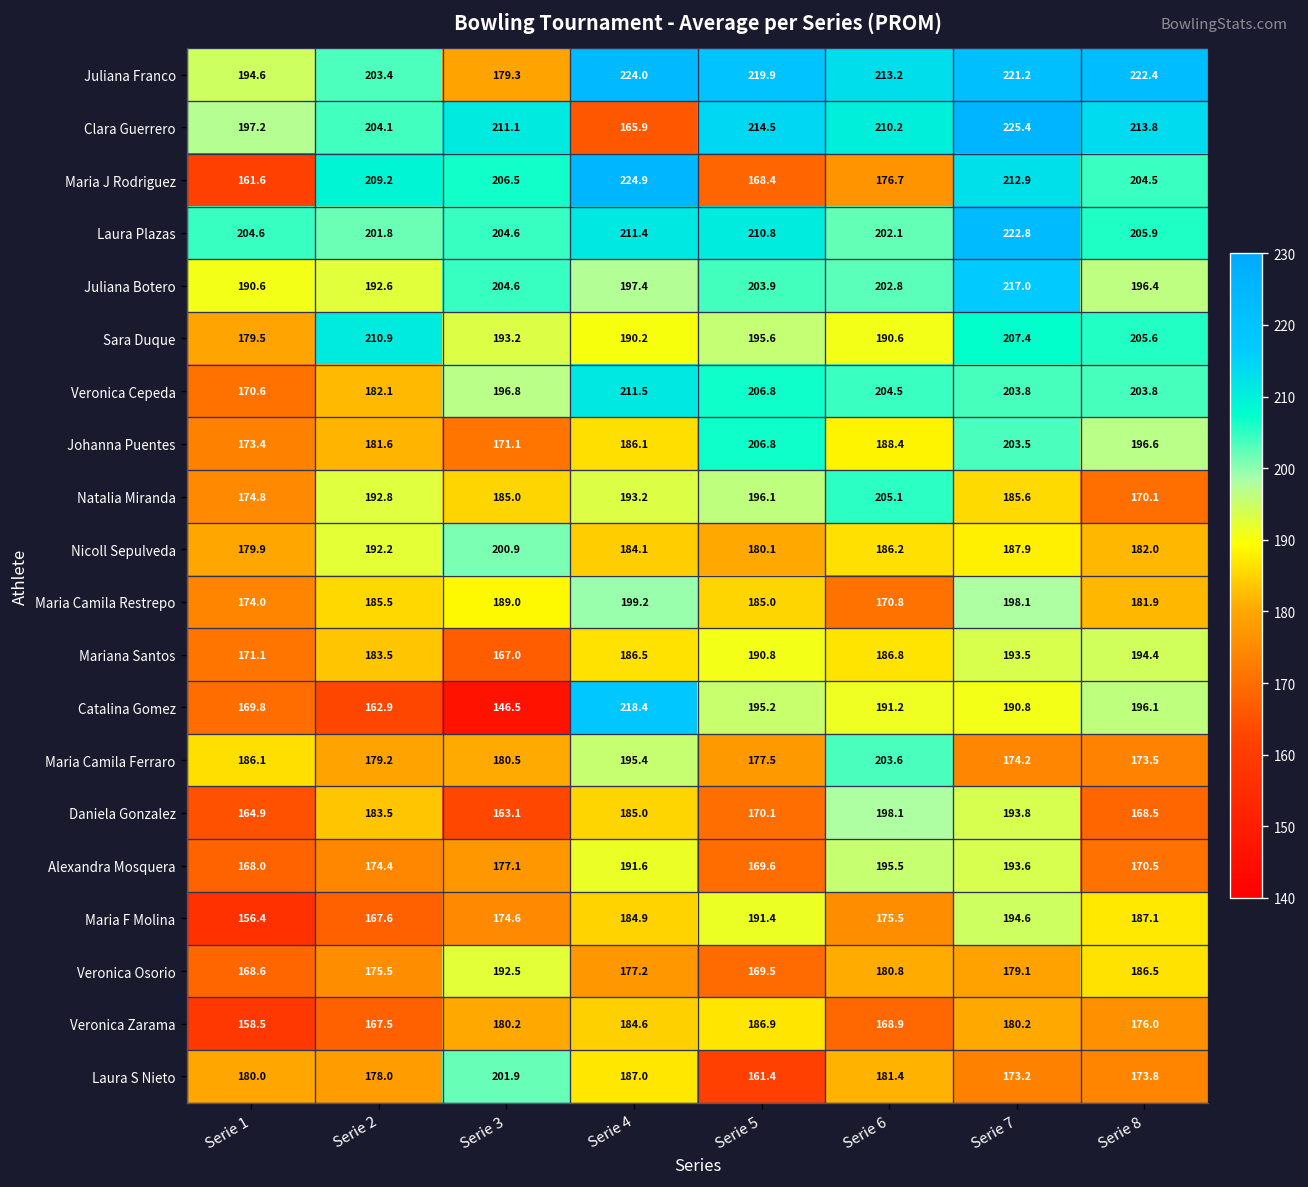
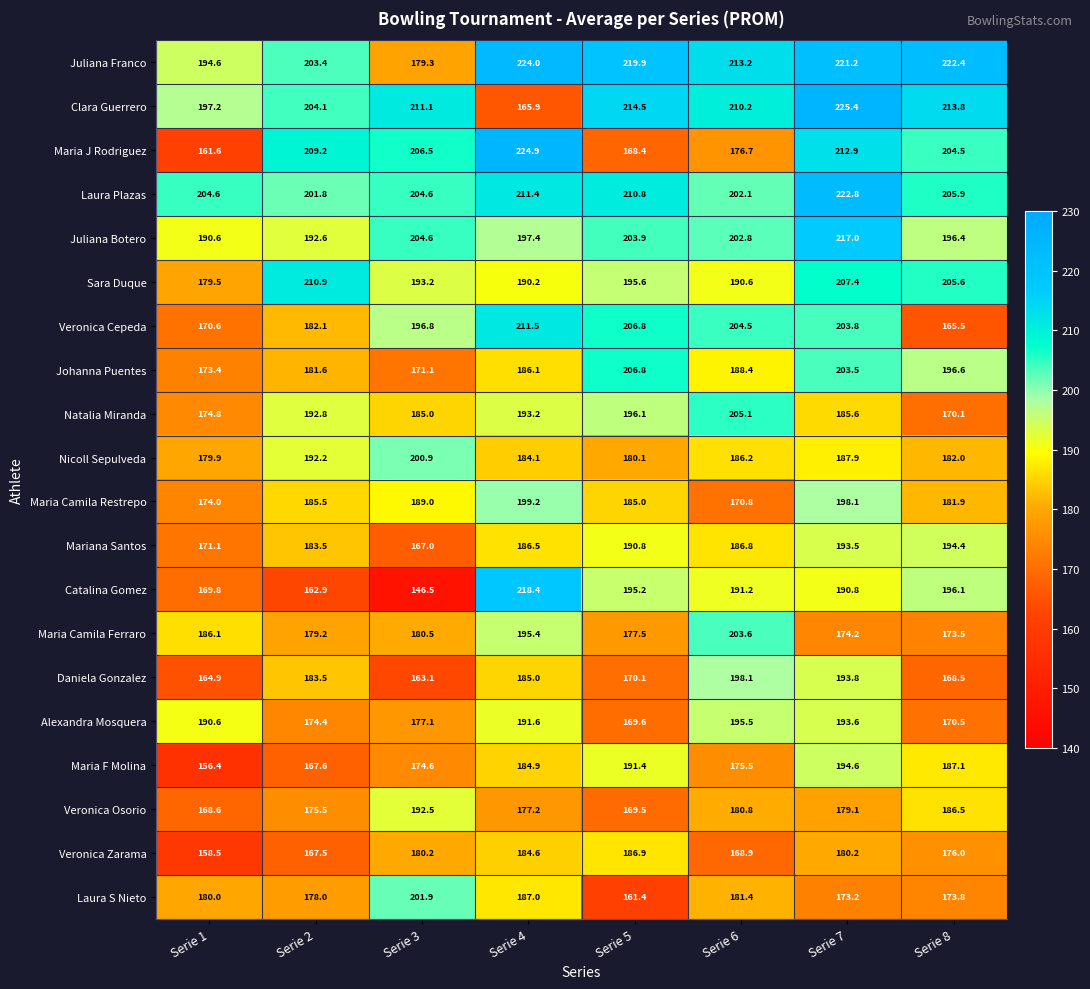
Veronica Cepeda, Serie 8: 203.8 -> 165.5
Alexandra Mosquera, Serie 1: 168.0 -> 190.6
